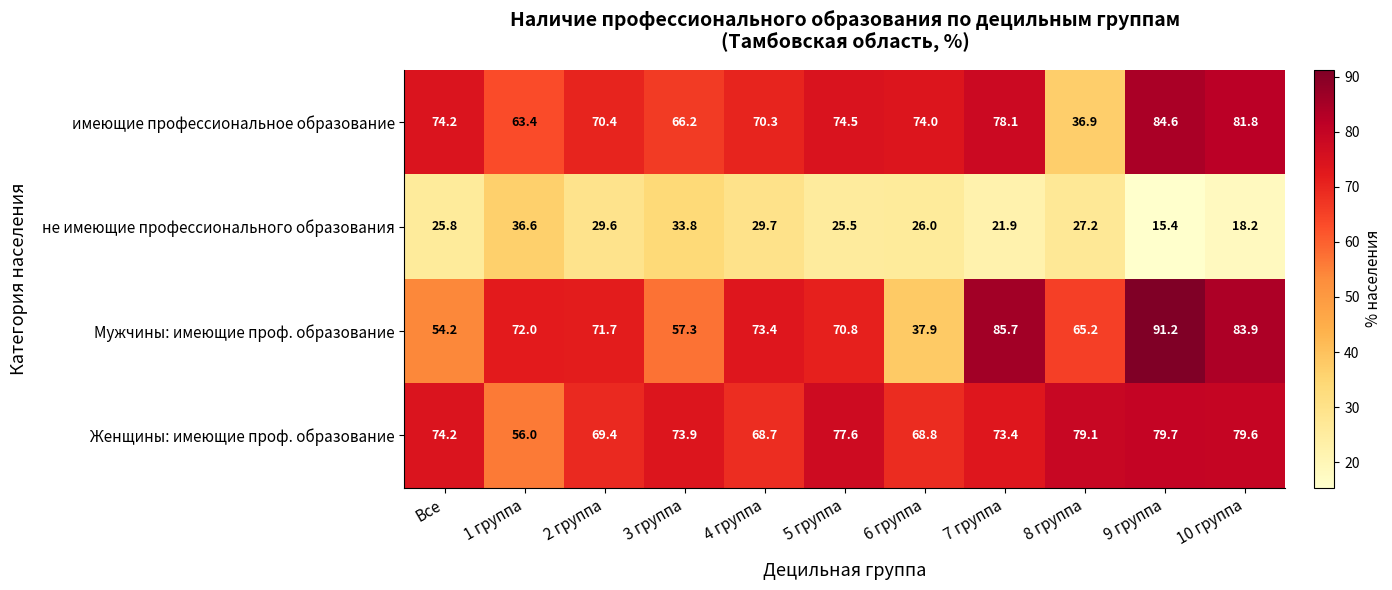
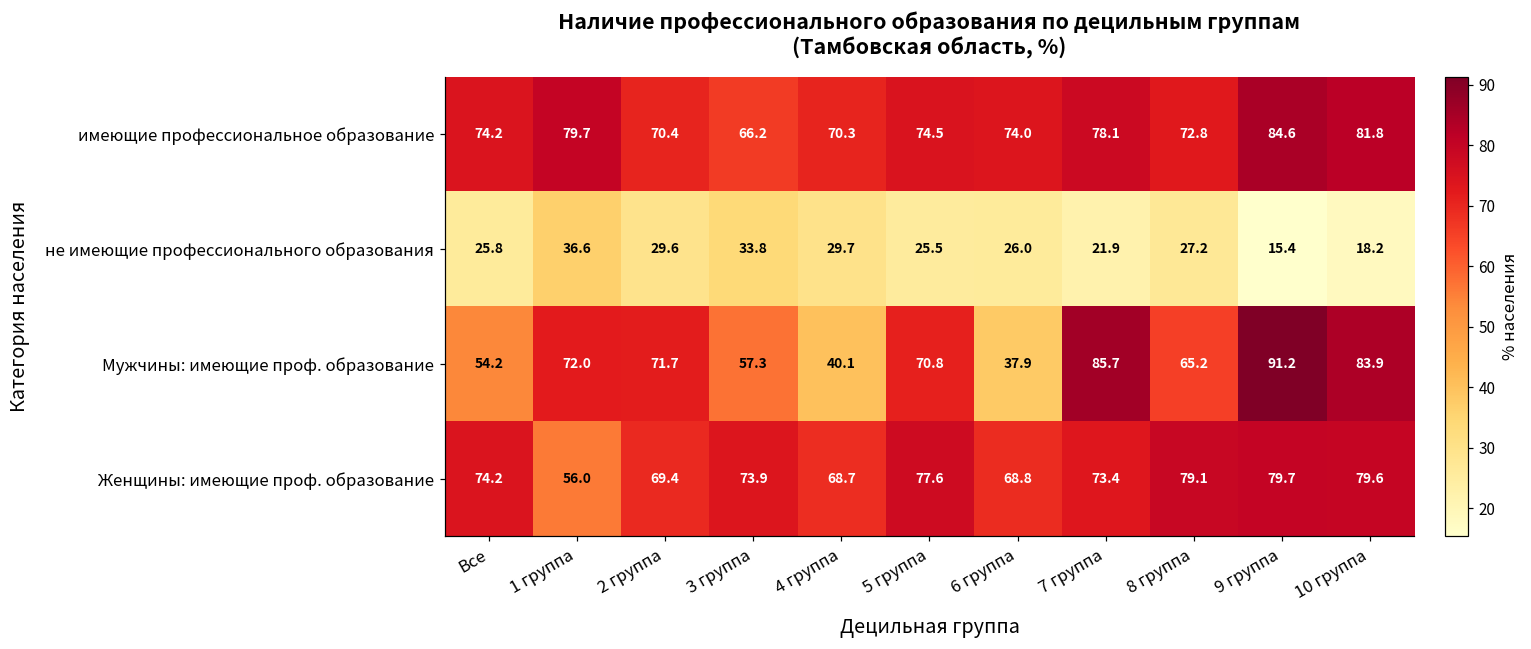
имеющие профессиональное образование, 1 группа: 63.4 -> 79.7
имеющие профессиональное образование, 8 группа: 36.9 -> 72.8
Мужчины: имеющие проф. образование, 4 группа: 73.4 -> 40.1
